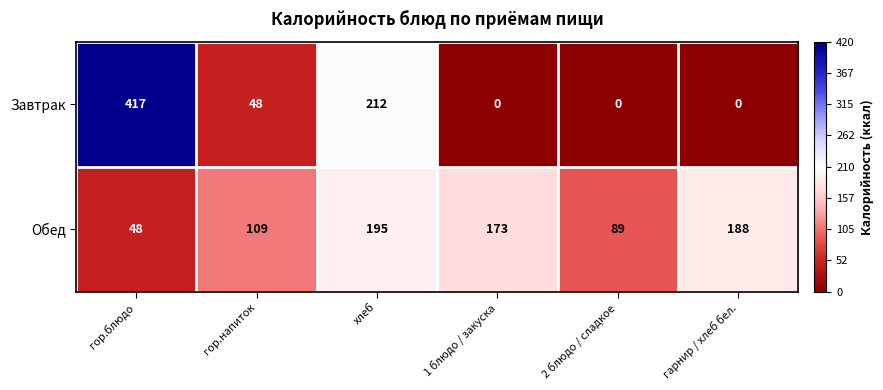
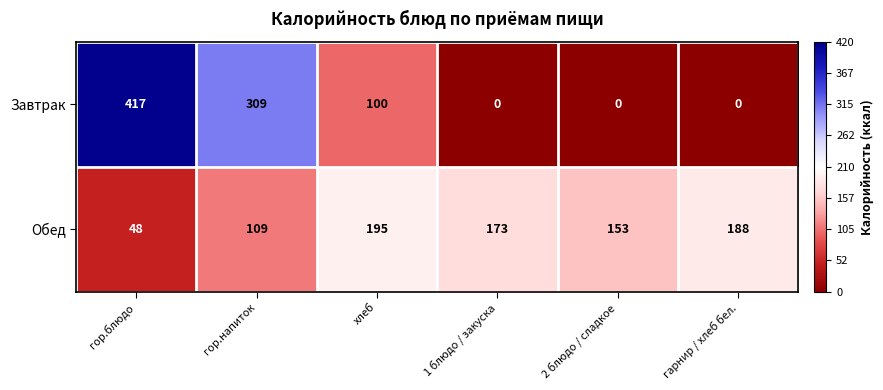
Завтрак, гор.напиток: 48 -> 309
Завтрак, хлеб: 212 -> 100
Обед, 2 блюдо / сладкое: 89 -> 153
